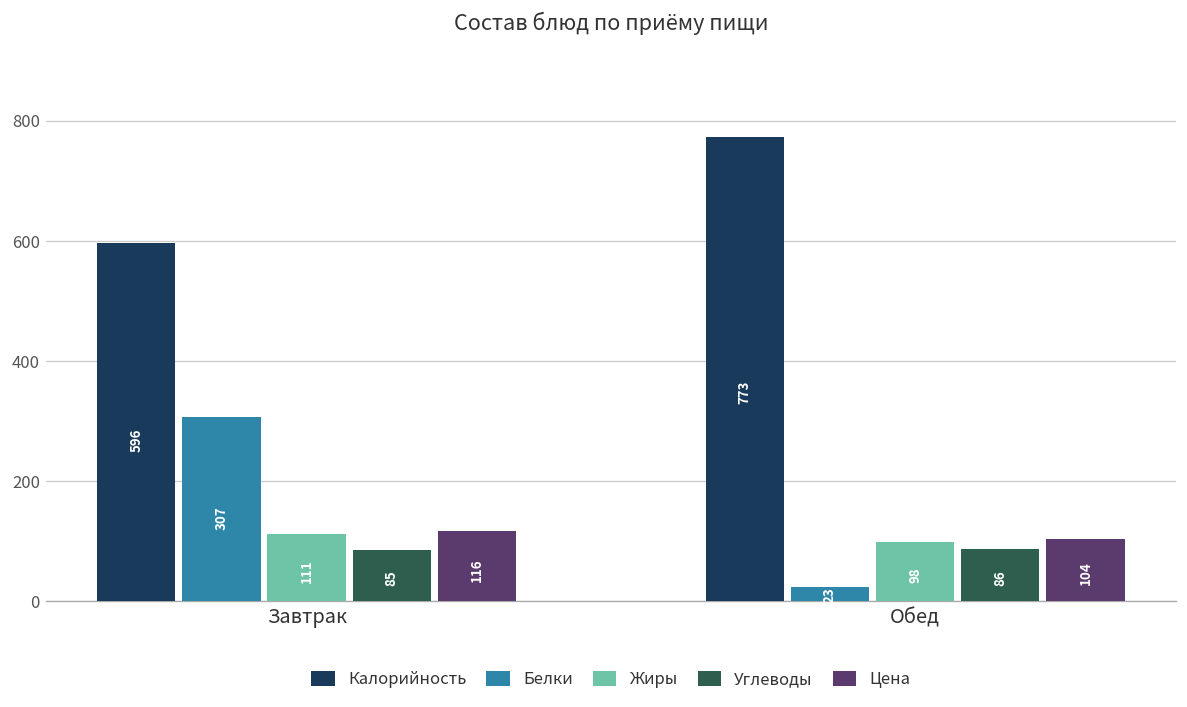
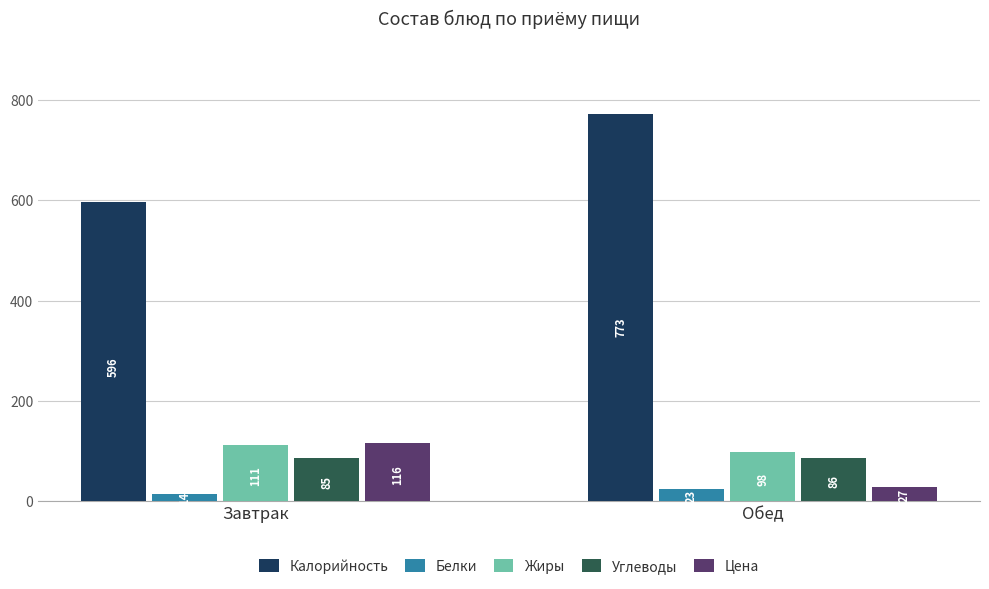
Белки, Завтрак: 307 -> 14
Цена, Обед: 104 -> 27
